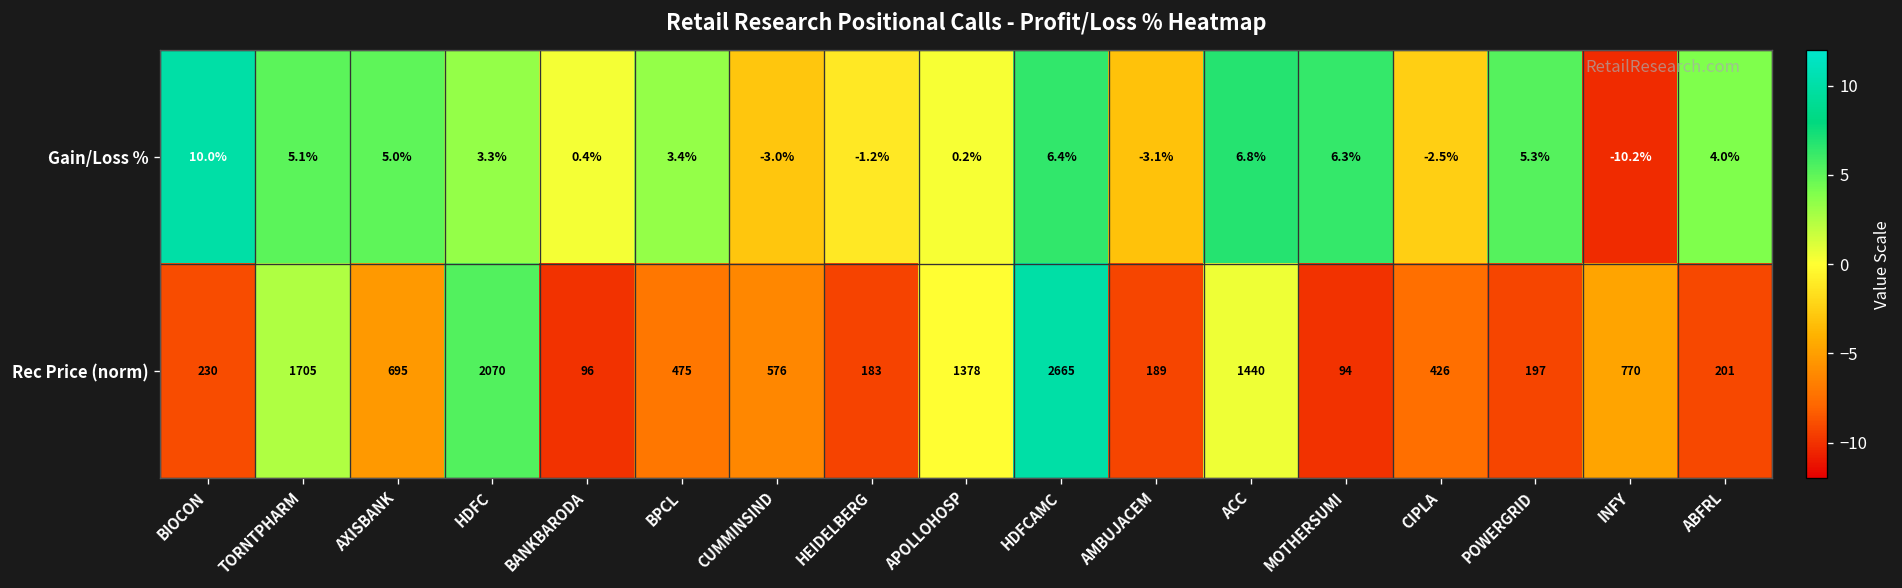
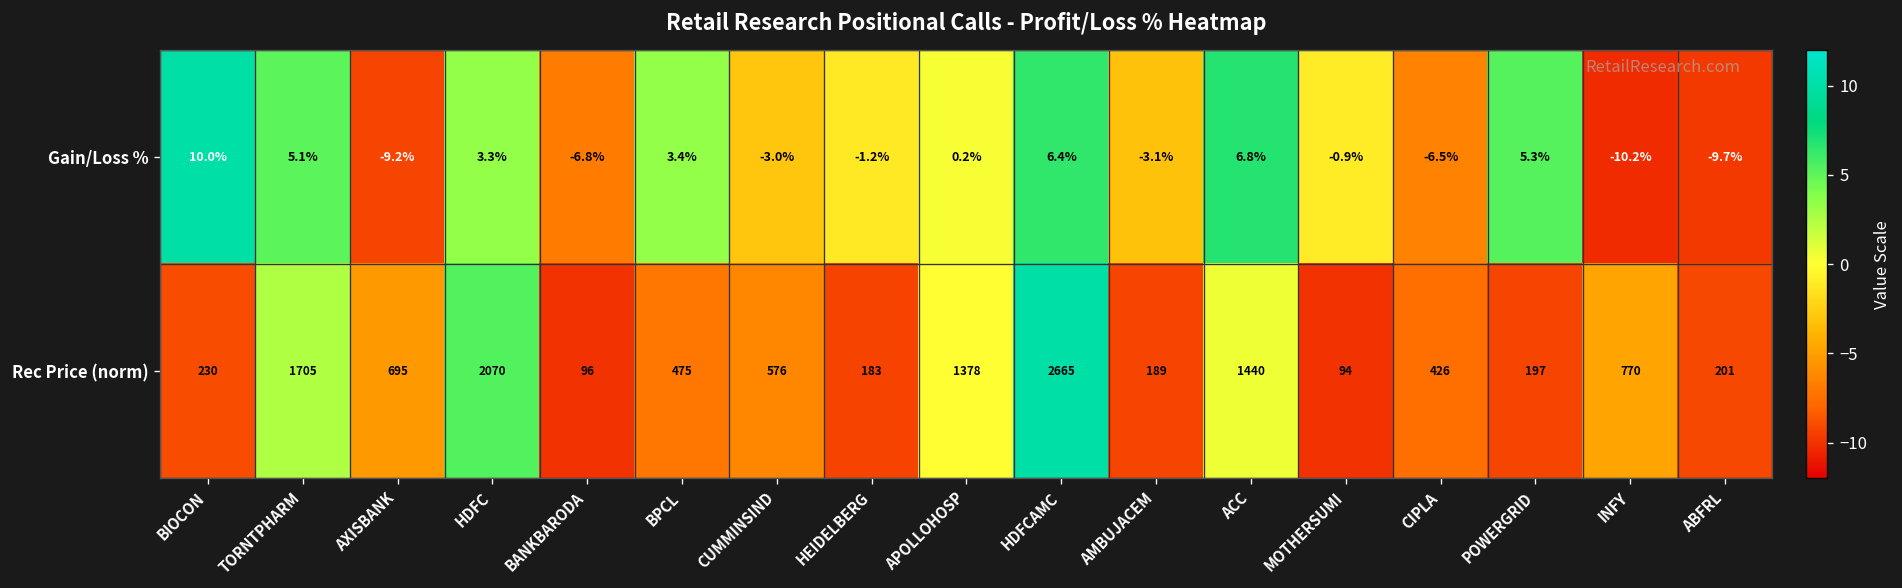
Gain/Loss %, AXISBANK: 5.0% -> -9.2%
Gain/Loss %, BANKBARODA: 0.4% -> -6.8%
Gain/Loss %, MOTHERSUMI: 6.3% -> -0.9%
Gain/Loss %, CIPLA: -2.5% -> -6.5%
Gain/Loss %, ABFRL: 4.0% -> -9.7%
